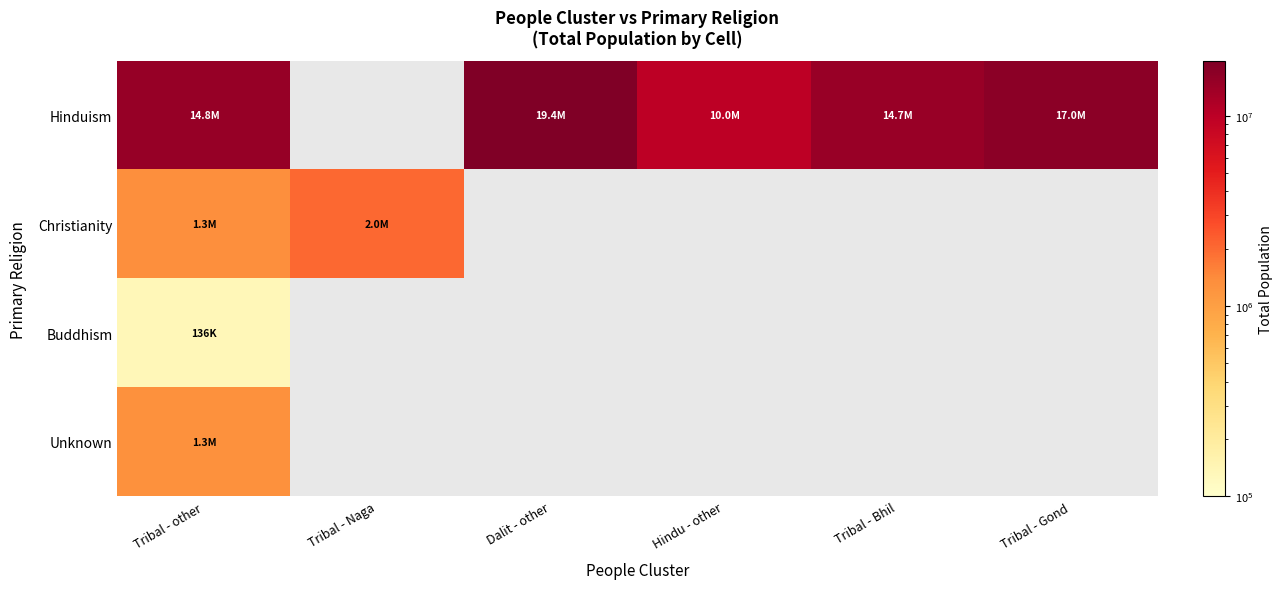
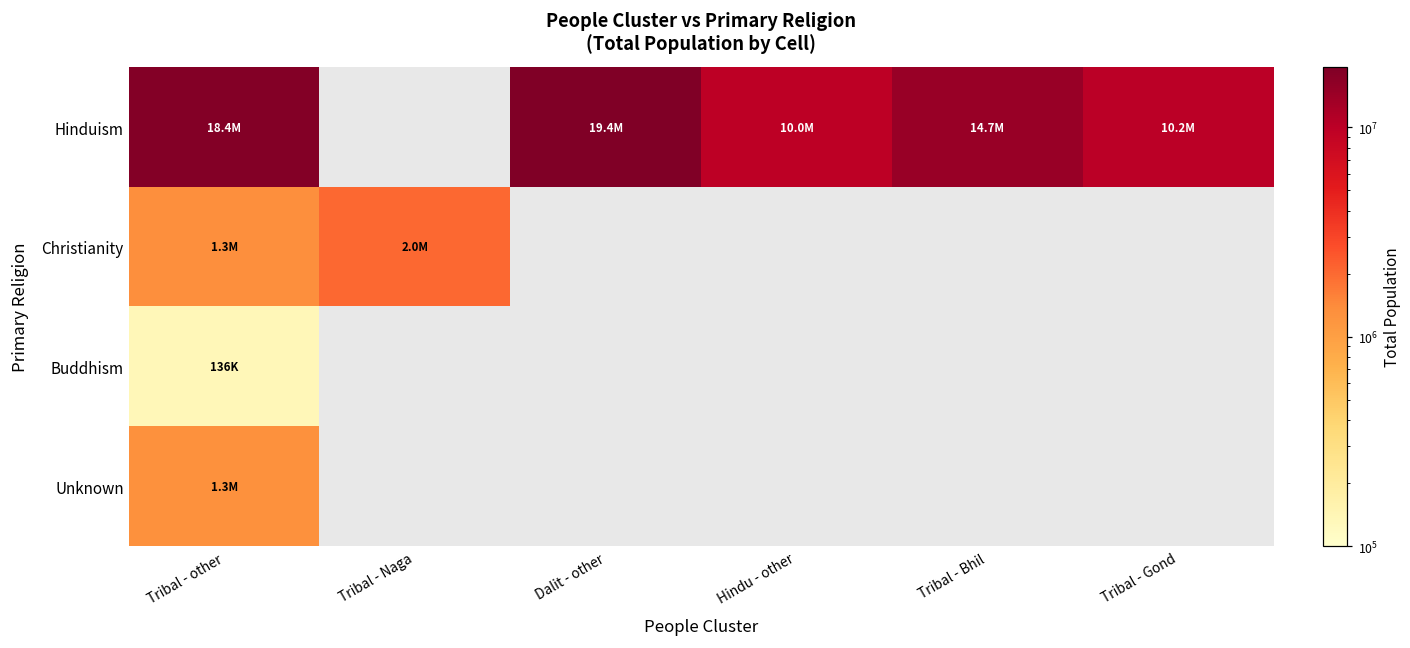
Hinduism, Tribal - other: 14.8M -> 18.4M
Hinduism, Tribal - Gond: 17.0M -> 10.2M
